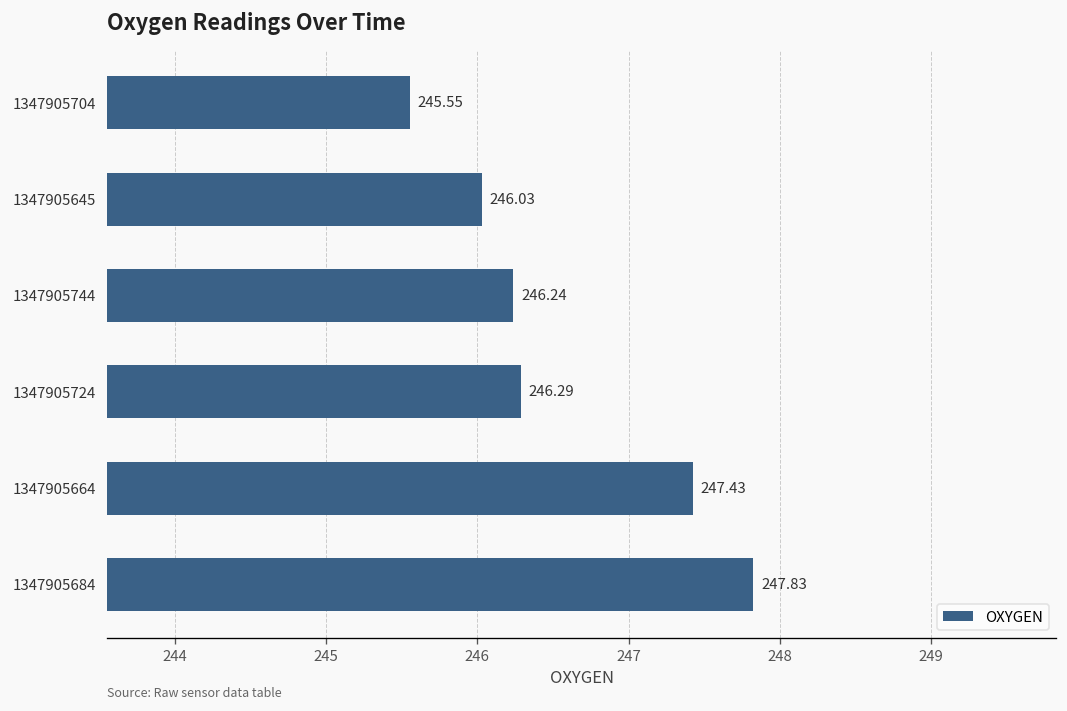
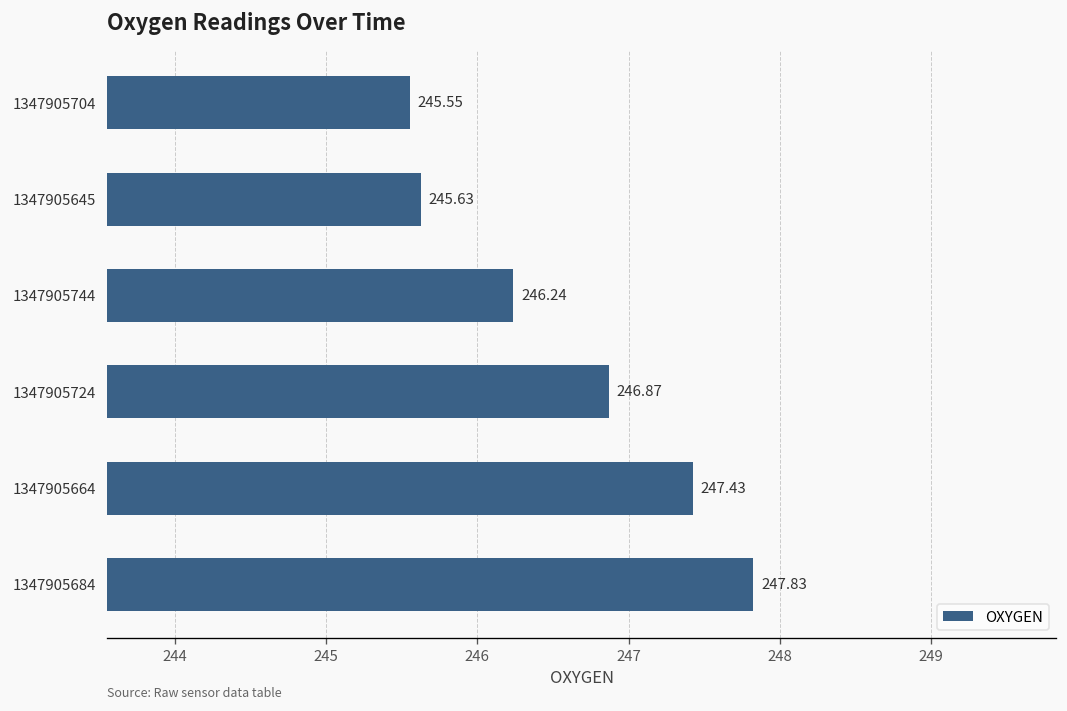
1347905645: 246.03 -> 245.63
1347905724: 246.29 -> 246.87
